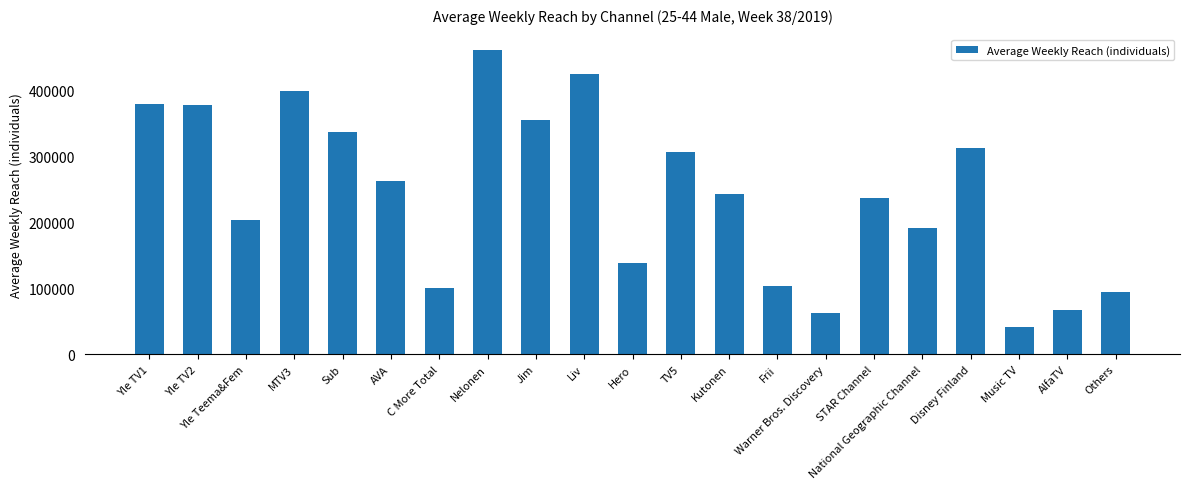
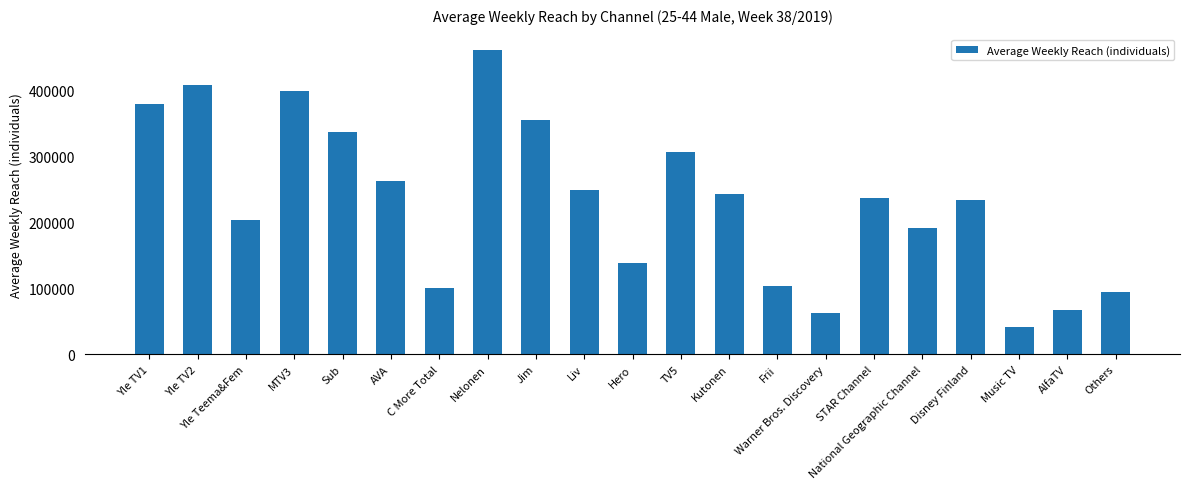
Yle TV2: 380000 -> 410000
Liv: 430000 -> 250000
Disney Finland: 310000 -> 230000
